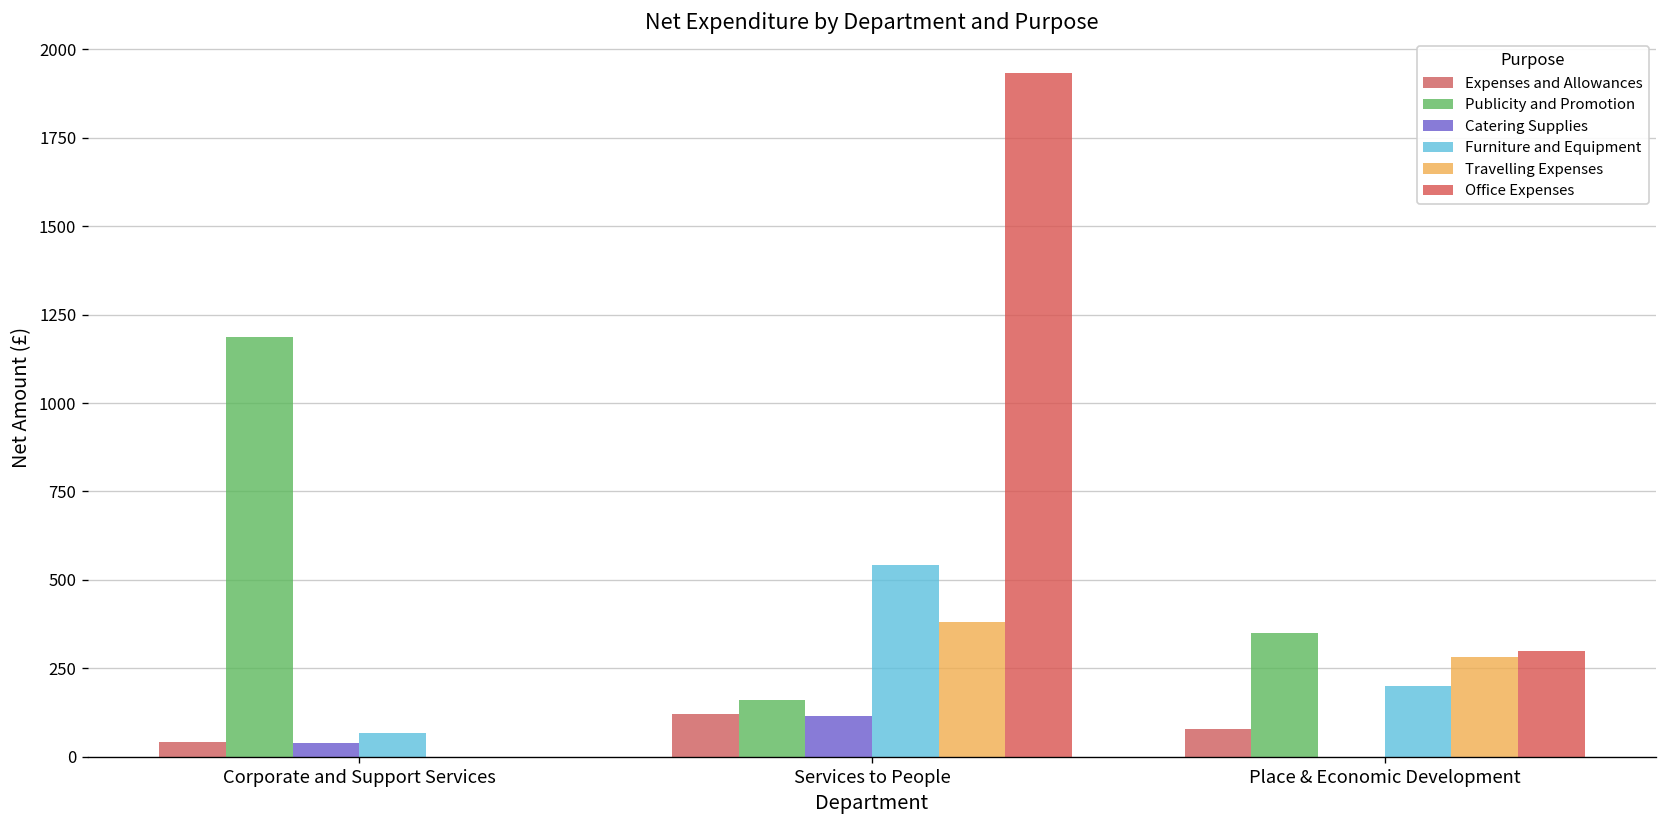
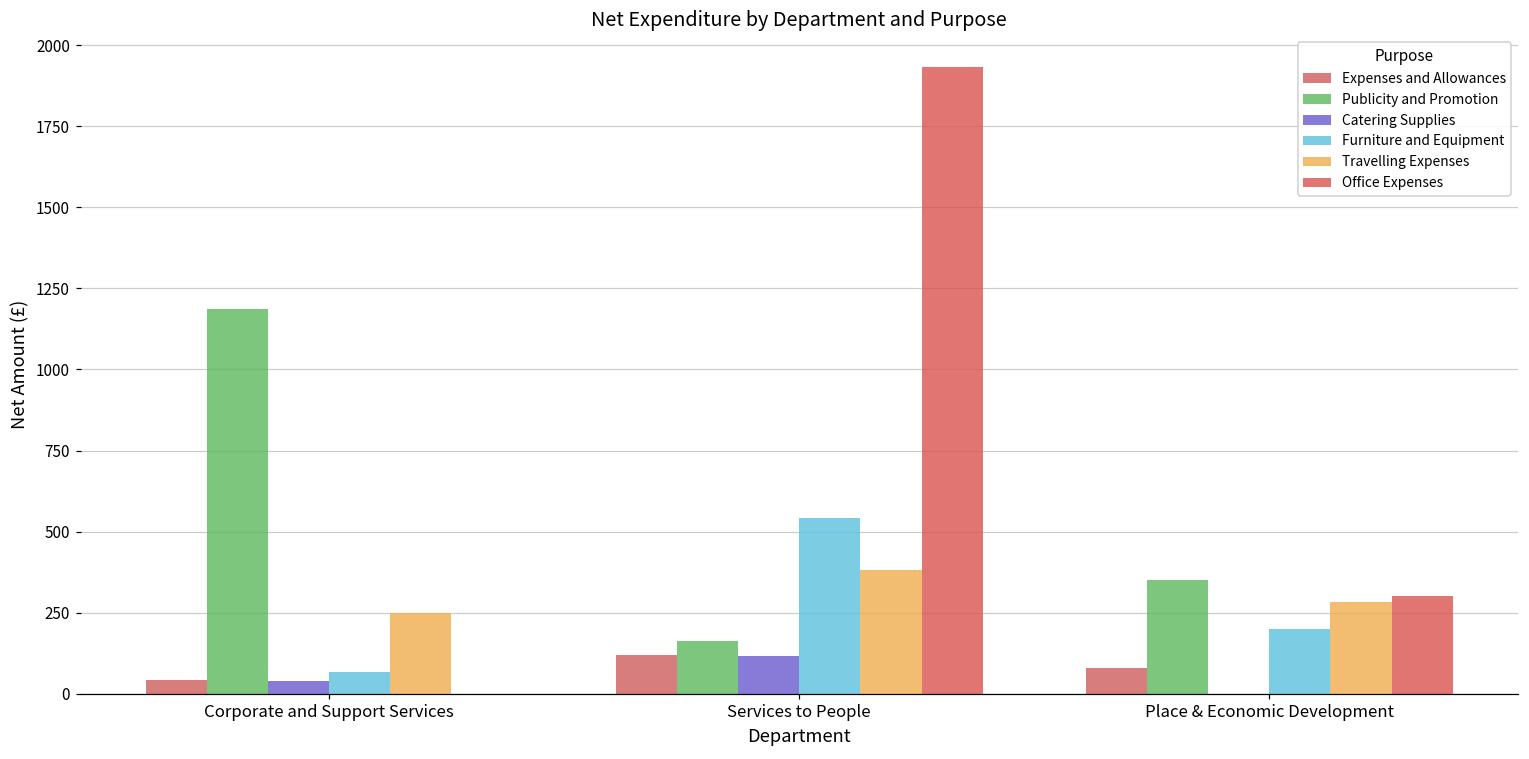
Travelling Expenses, Corporate and Support Services: 0 -> 250
